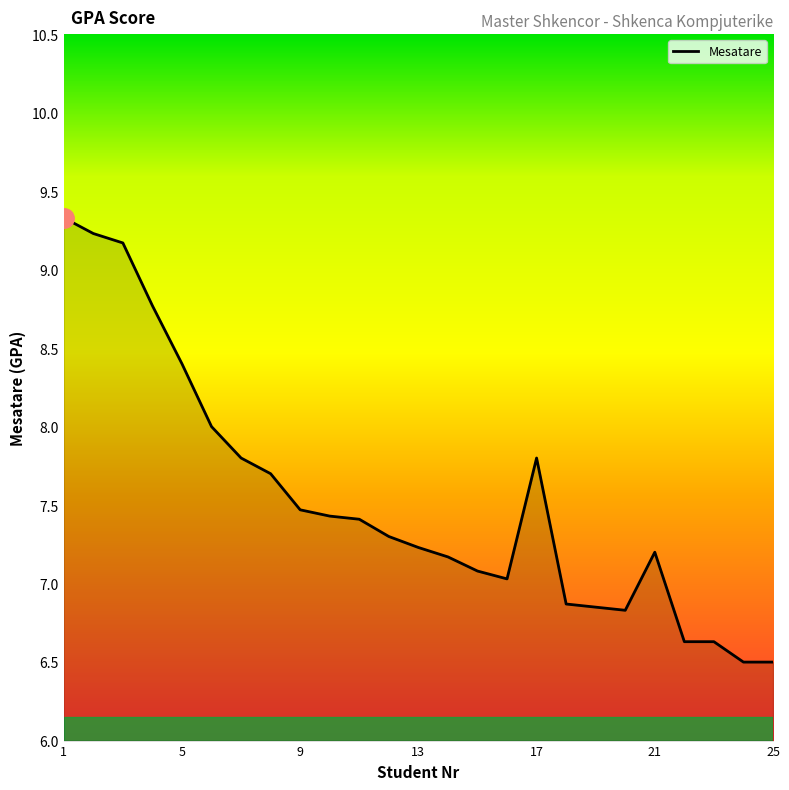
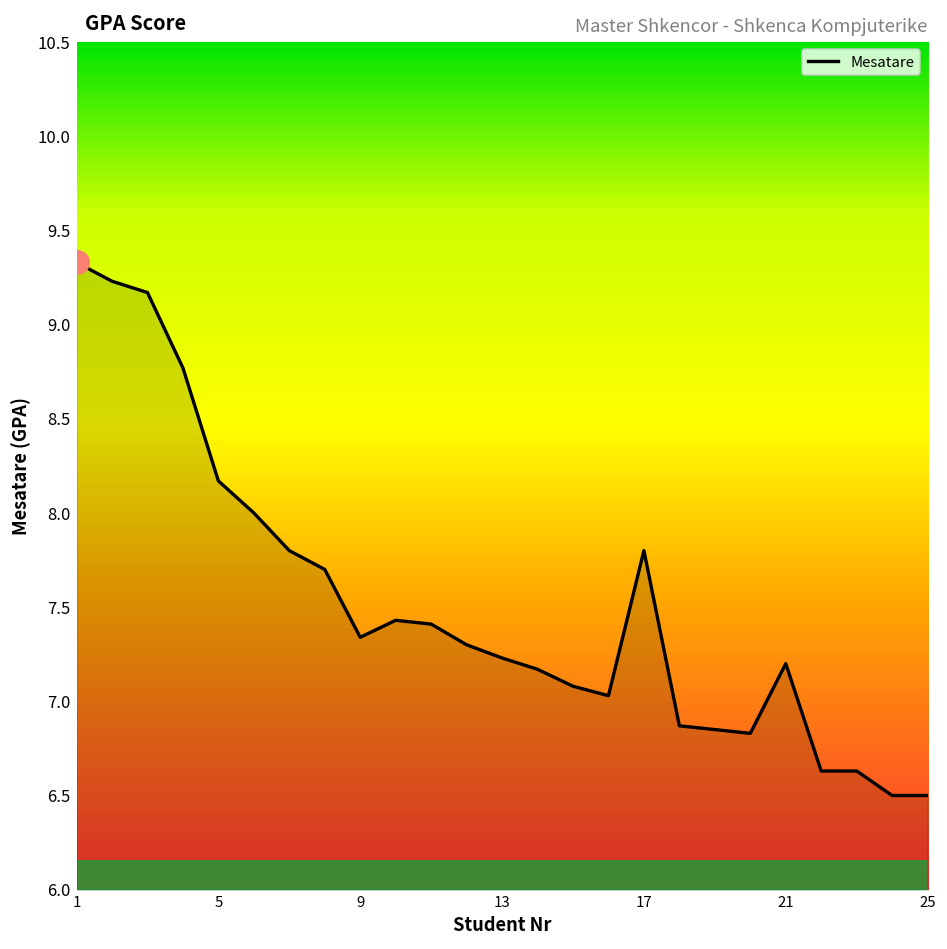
Mesatare, 5: 8.40 -> 8.17
Mesatare, 9: 7.47 -> 7.34
